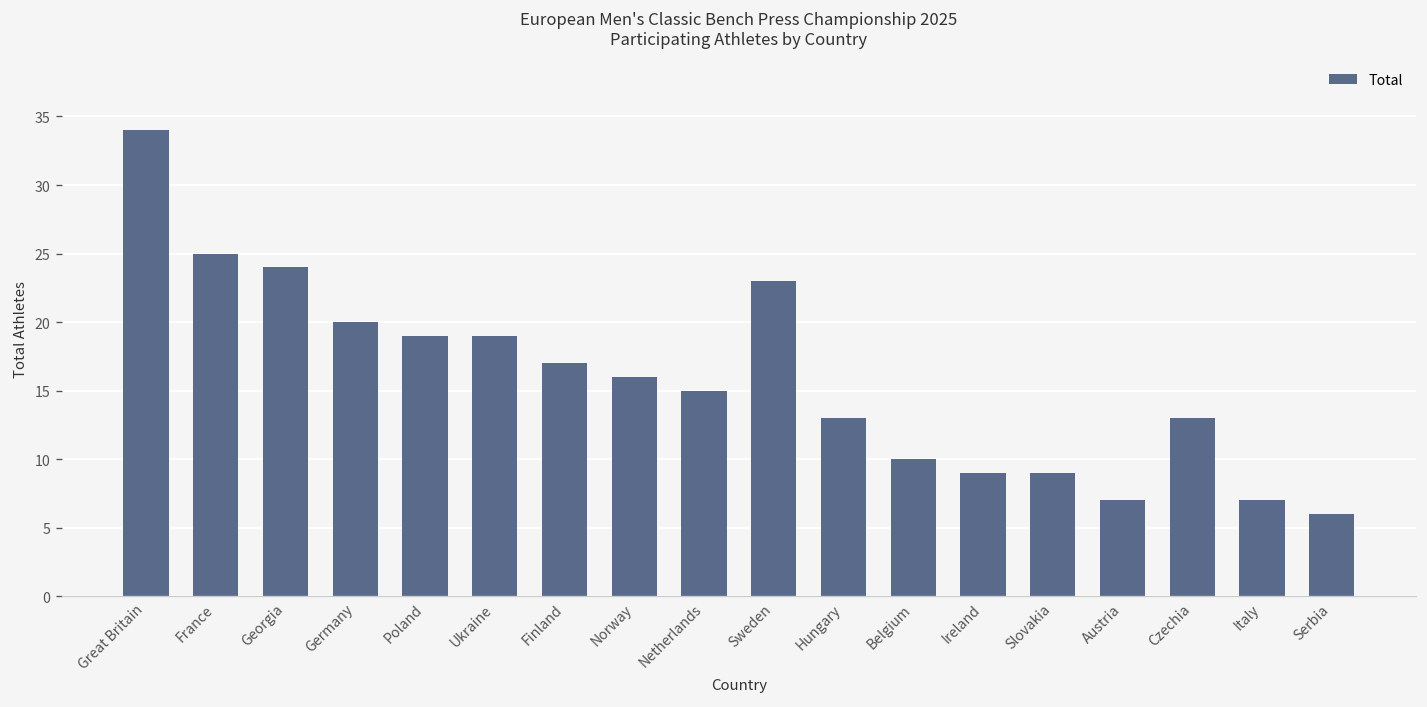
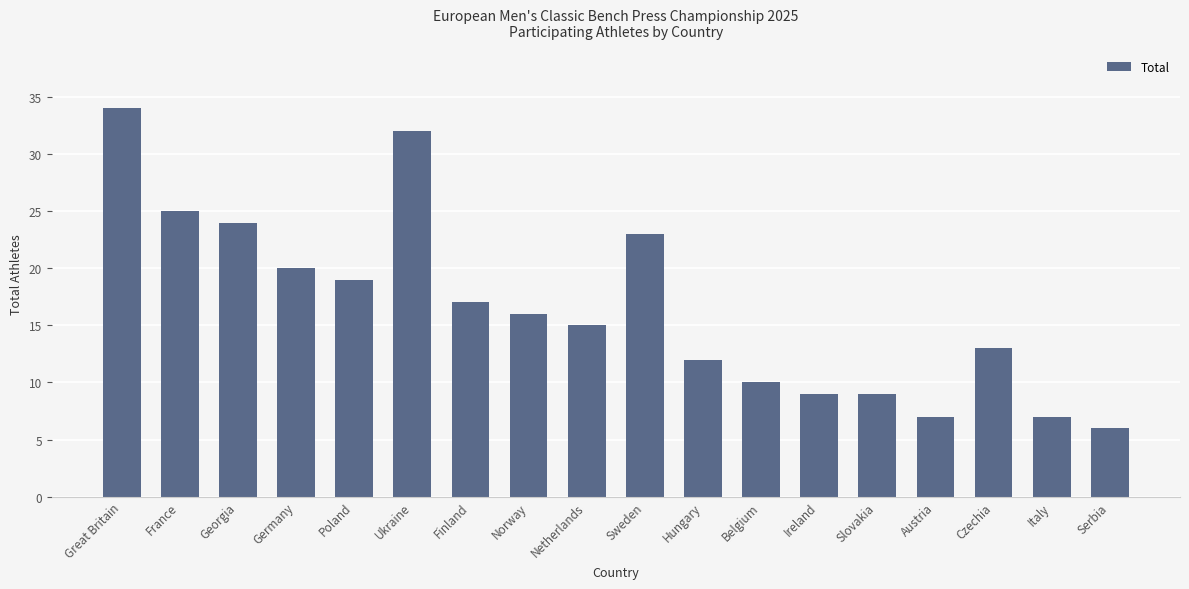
Ukraine: 19 -> 32
Hungary: 13 -> 12
